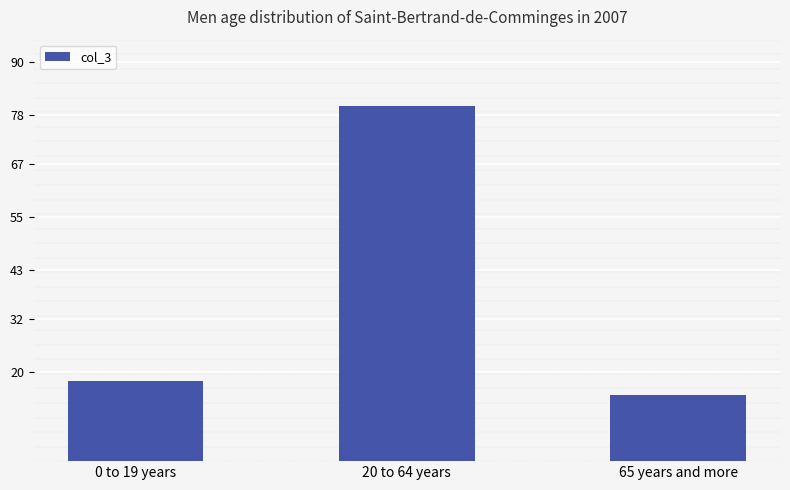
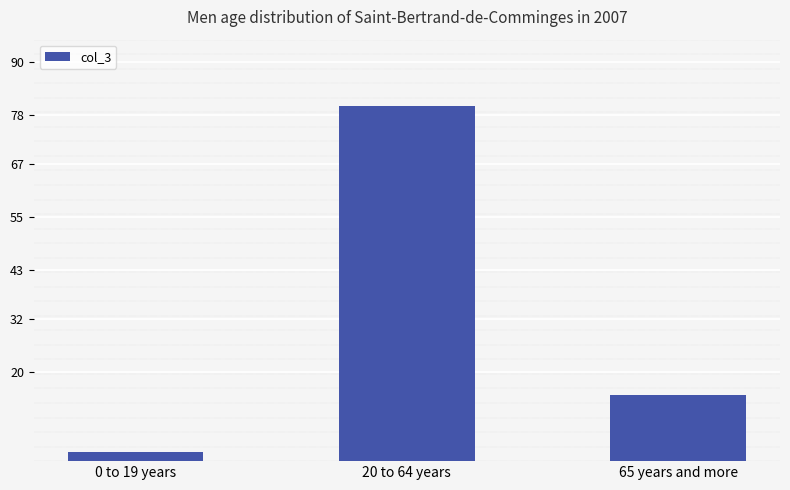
0 to 19 years: 18 -> 2
